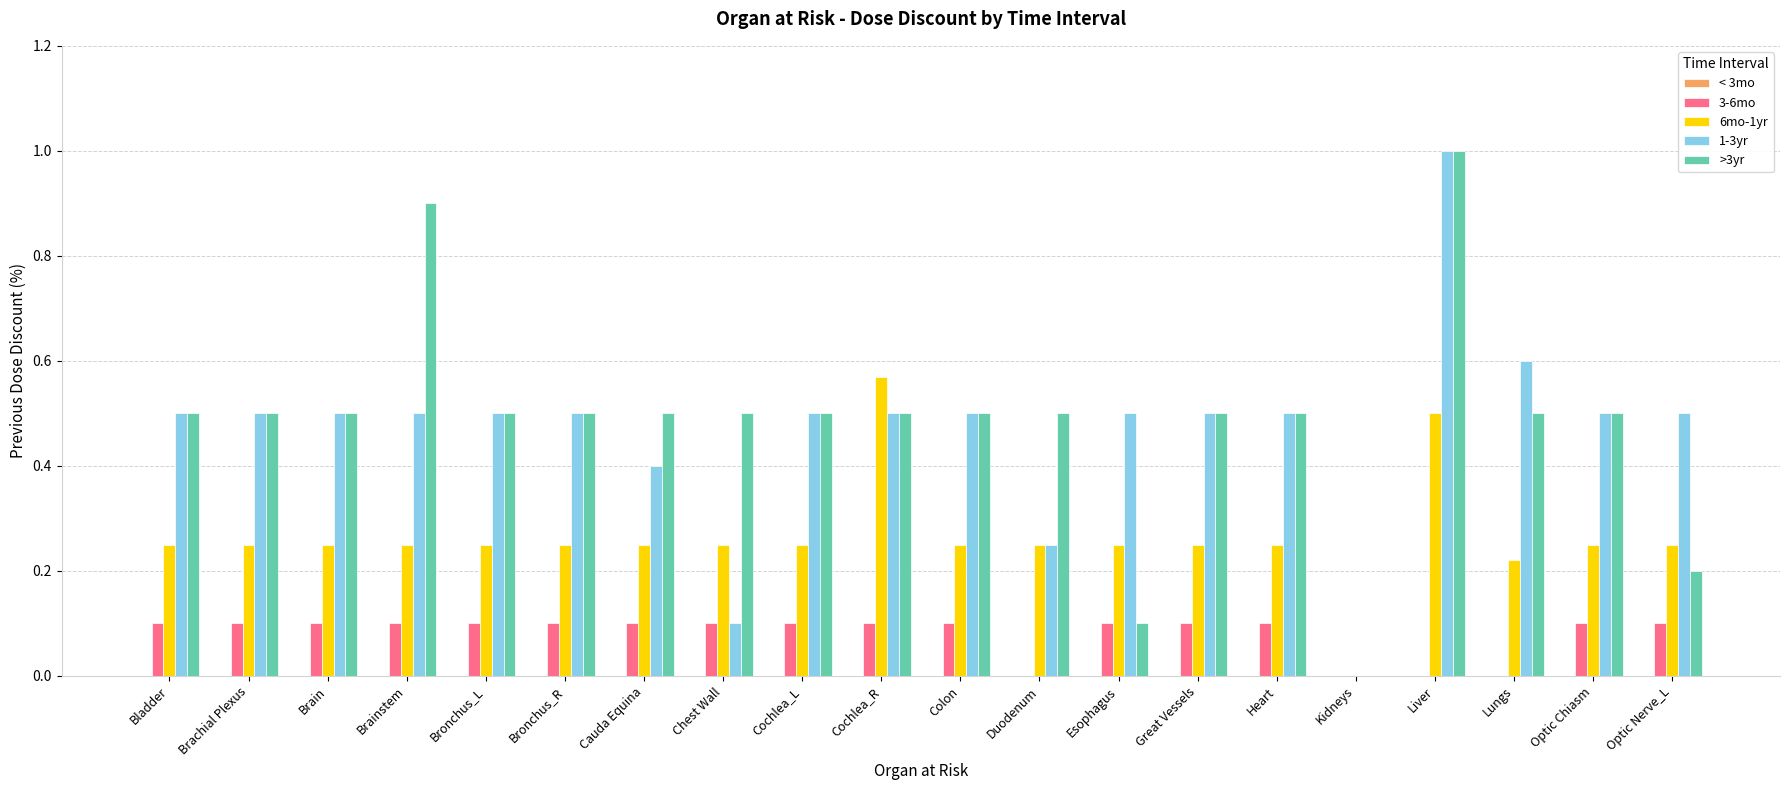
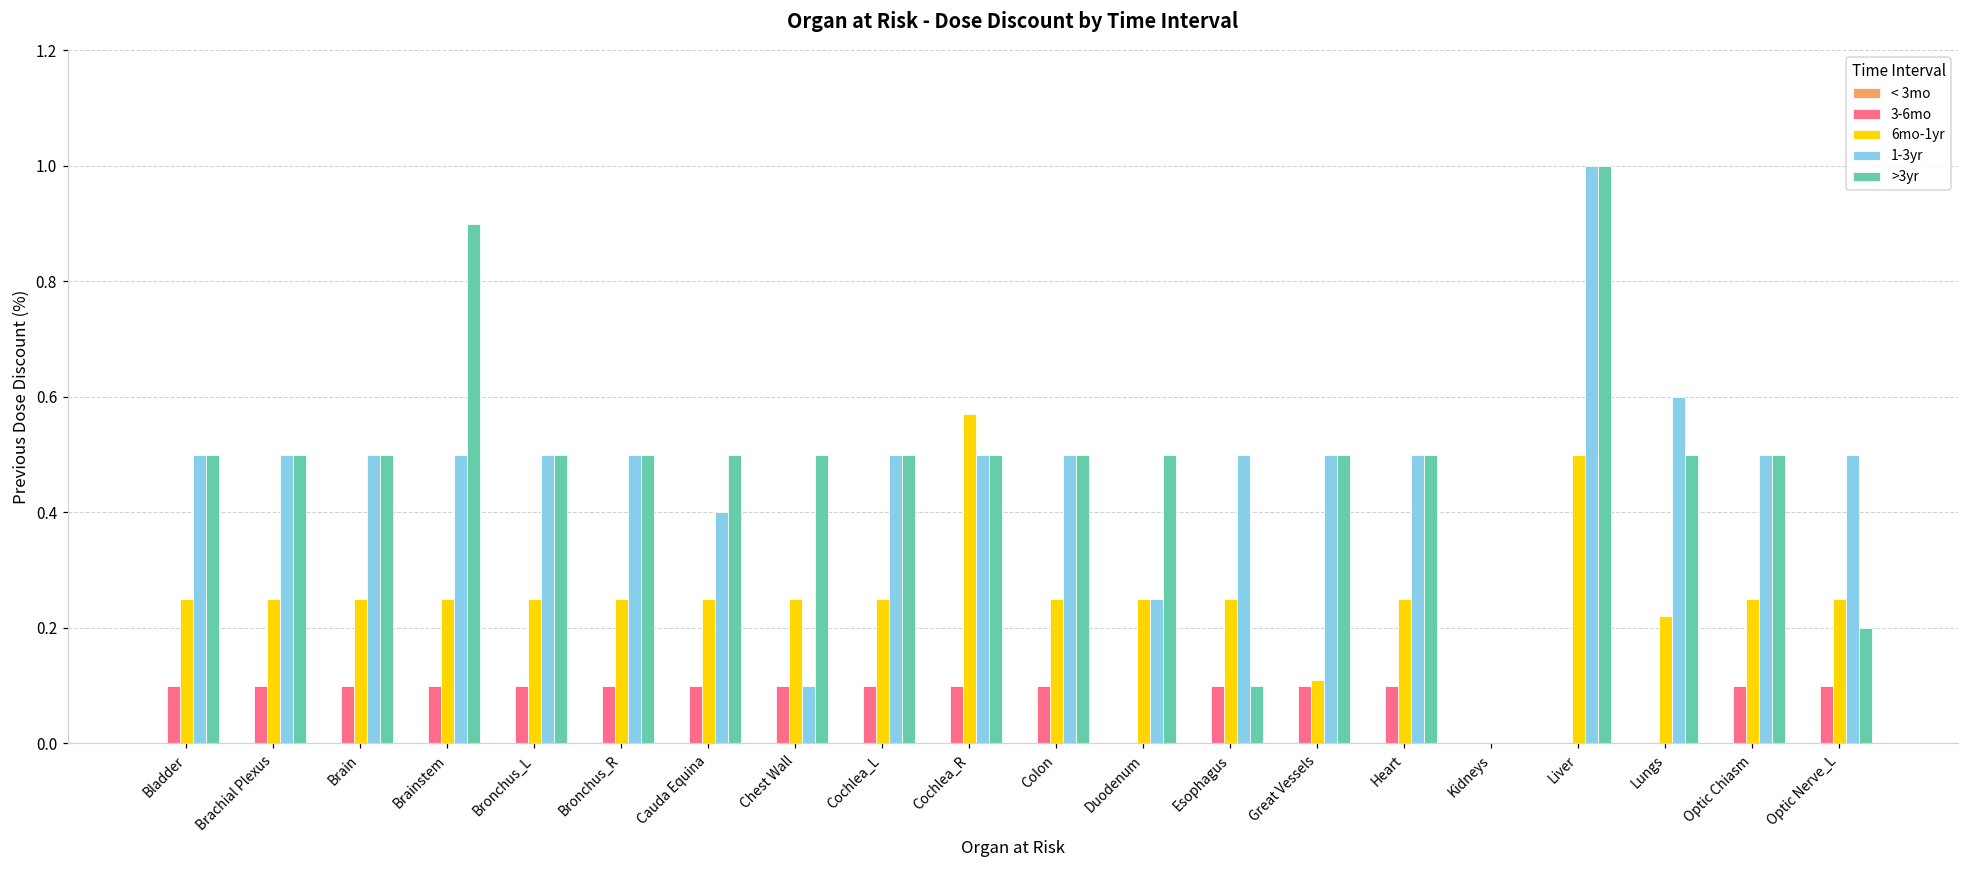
6mo-1yr, Great Vessels: 0.25 -> 0.11
